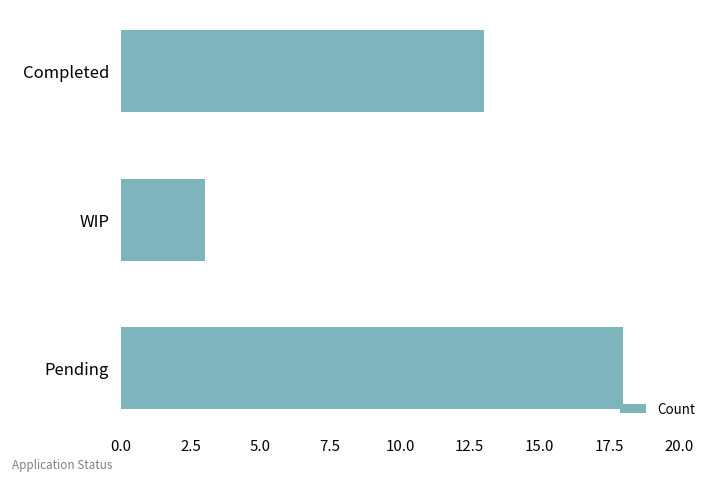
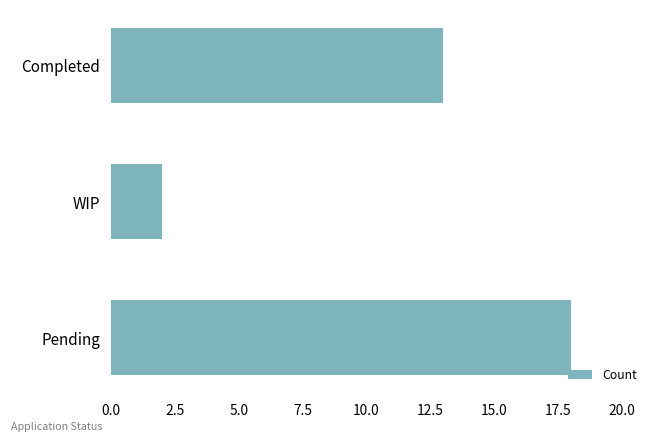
WIP: 3 -> 2
